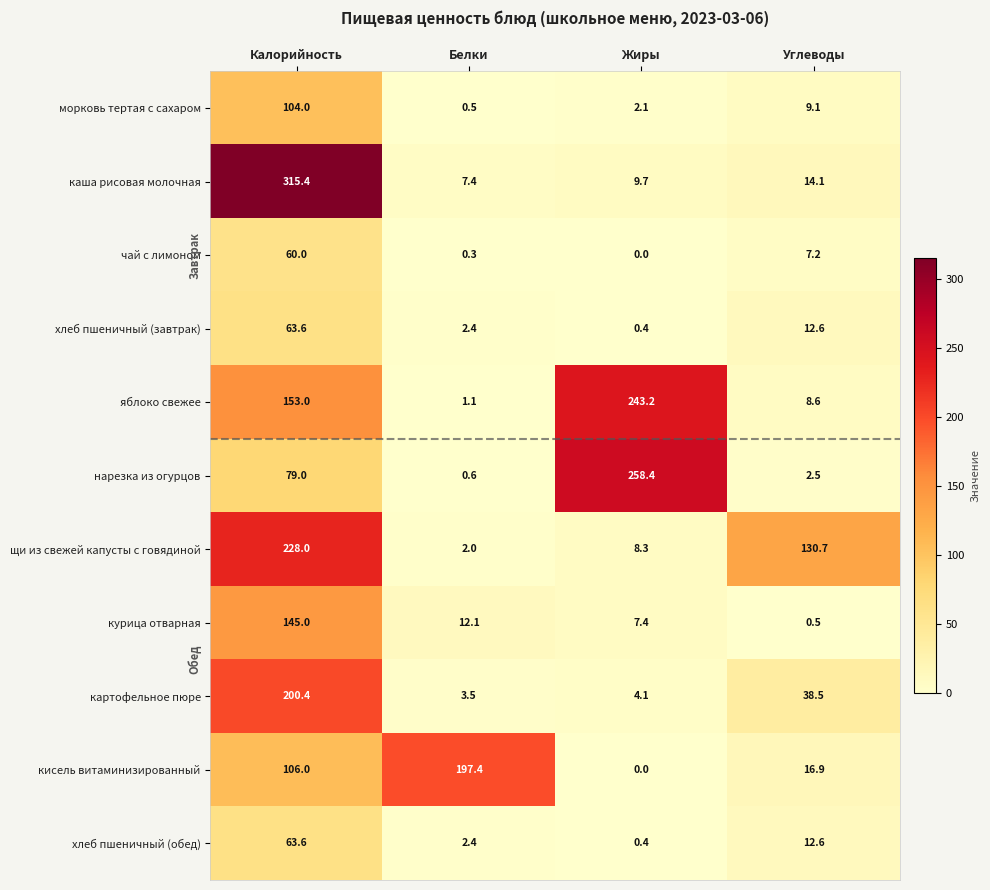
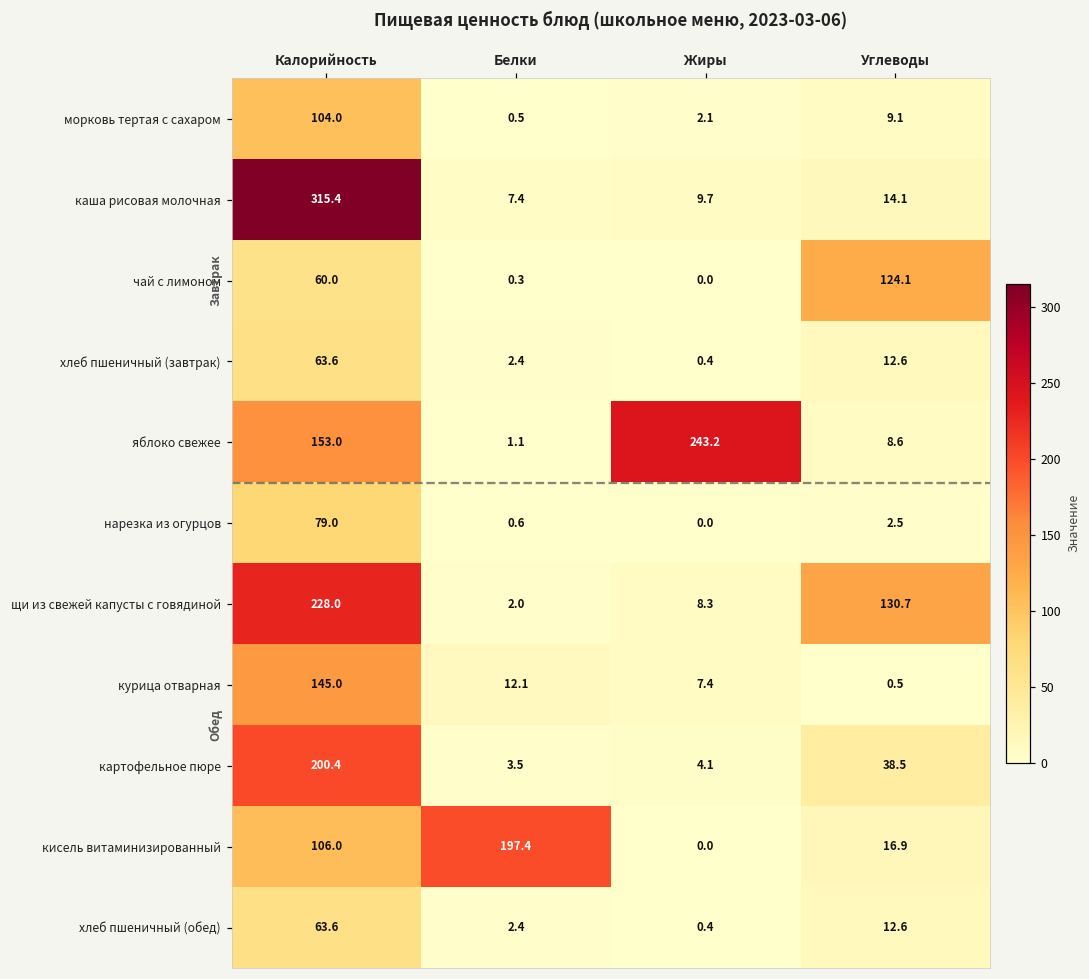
чай с лимоном, Углеводы: 7.2 -> 124.1
нарезка из огурцов, Жиры: 258.4 -> 0.0
